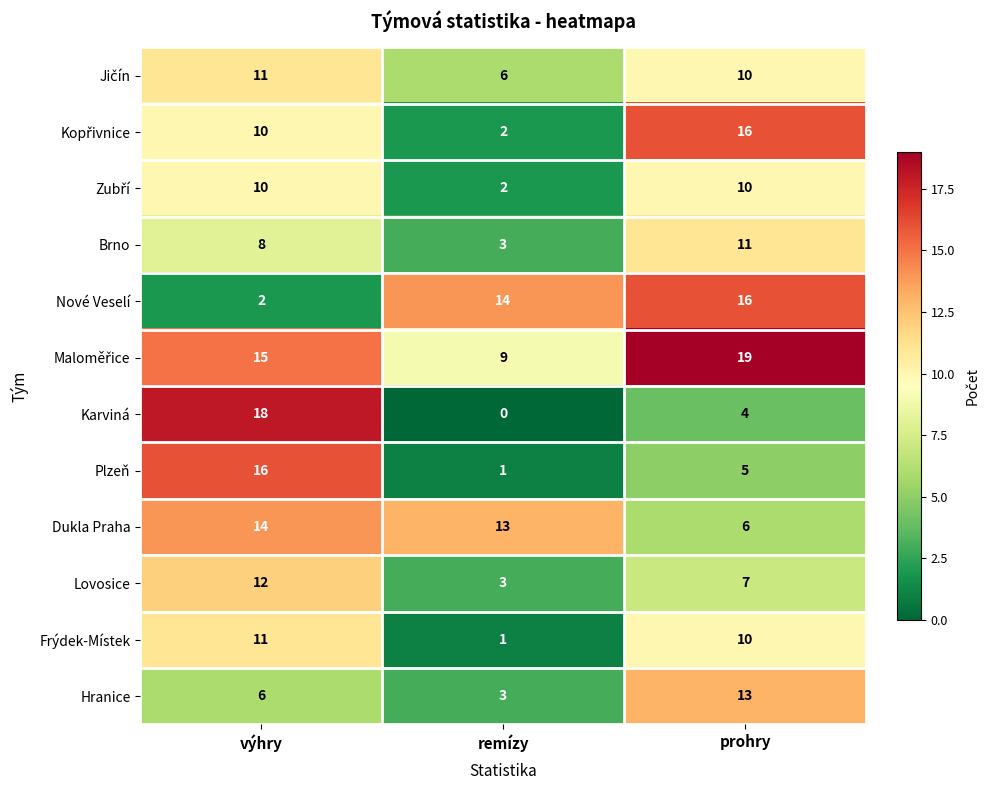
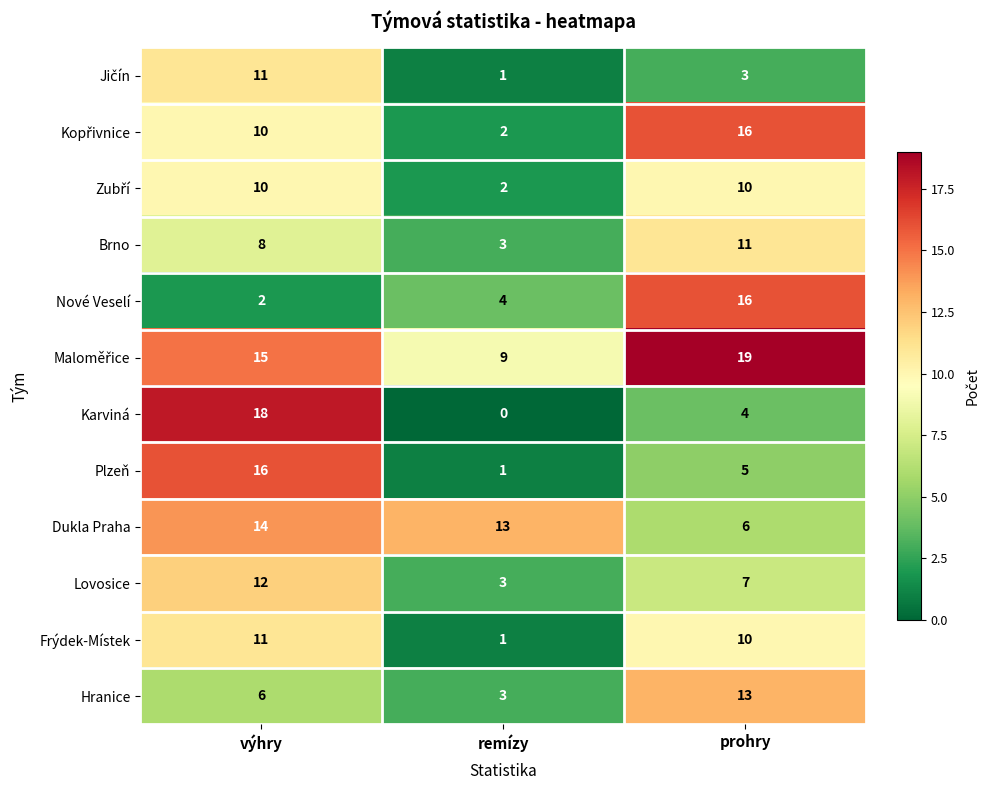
Jičín, remízy: 6 -> 1
Jičín, prohry: 10 -> 3
Nové Veselí, remízy: 14 -> 4
